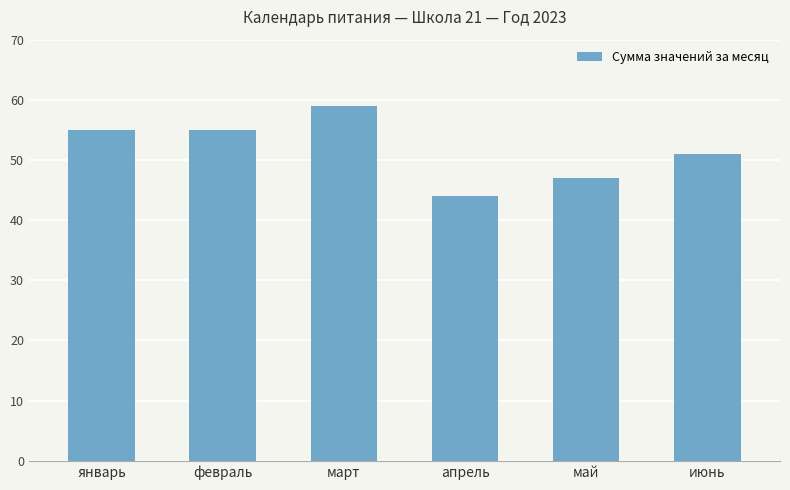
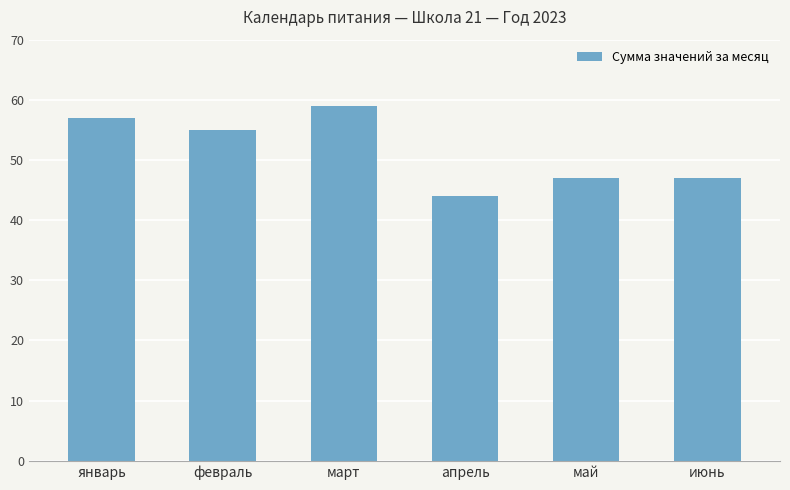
январь: 55 -> 57
июнь: 51 -> 47
